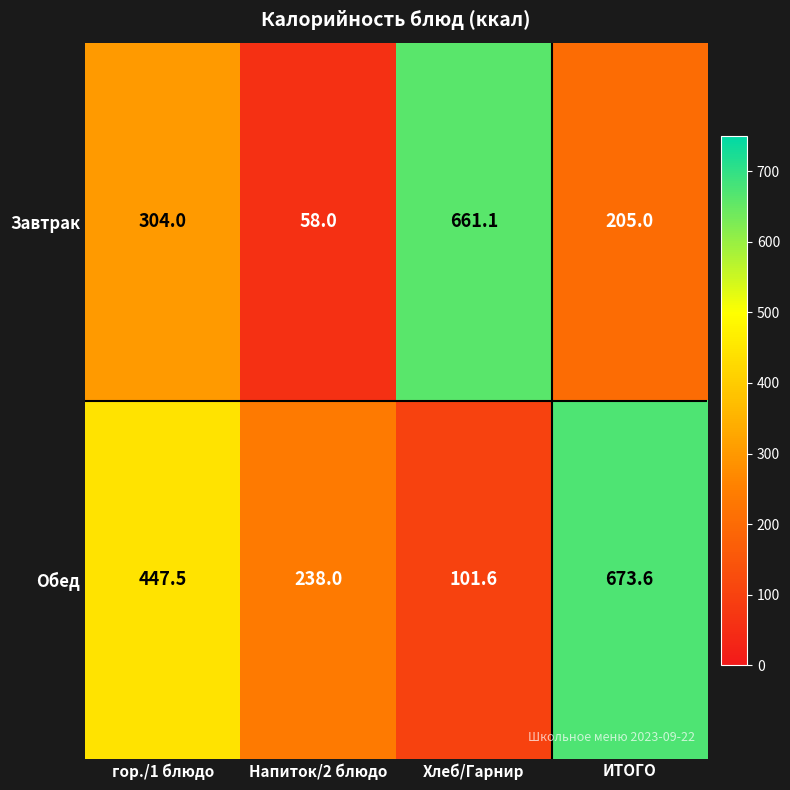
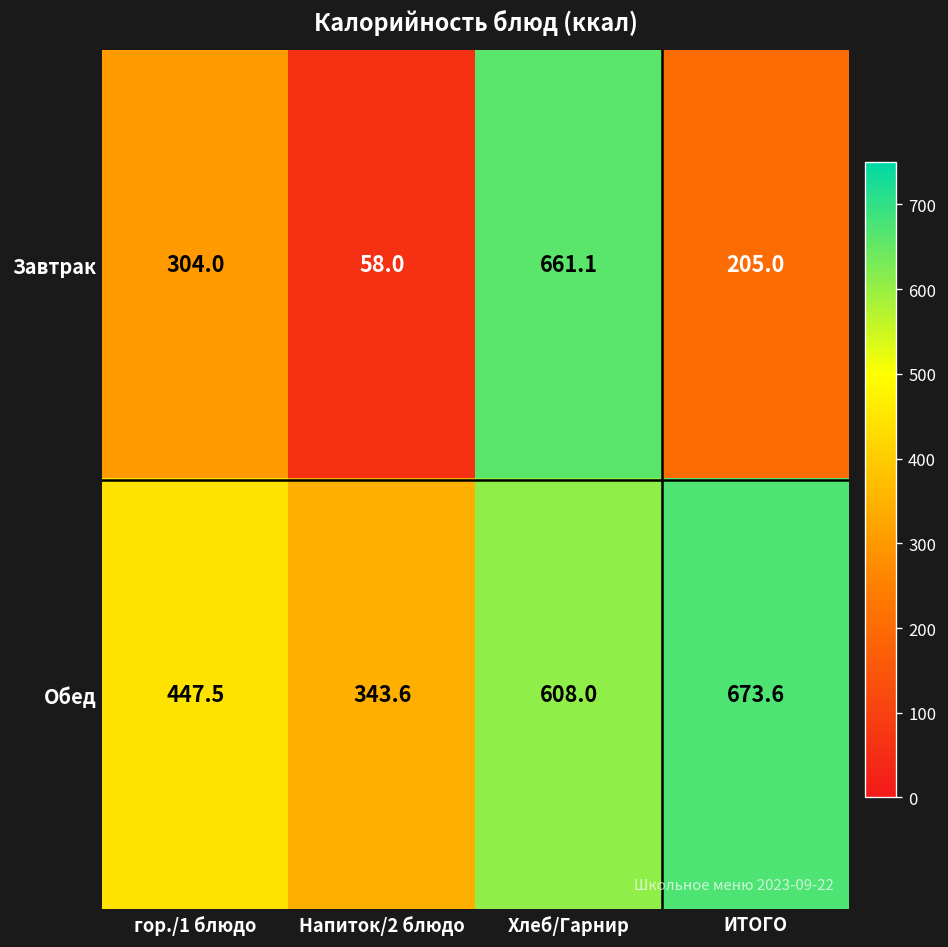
Обед, Напиток/2 блюдо: 238.0 -> 343.6
Обед, Хлеб/Гарнир: 101.6 -> 608.0
